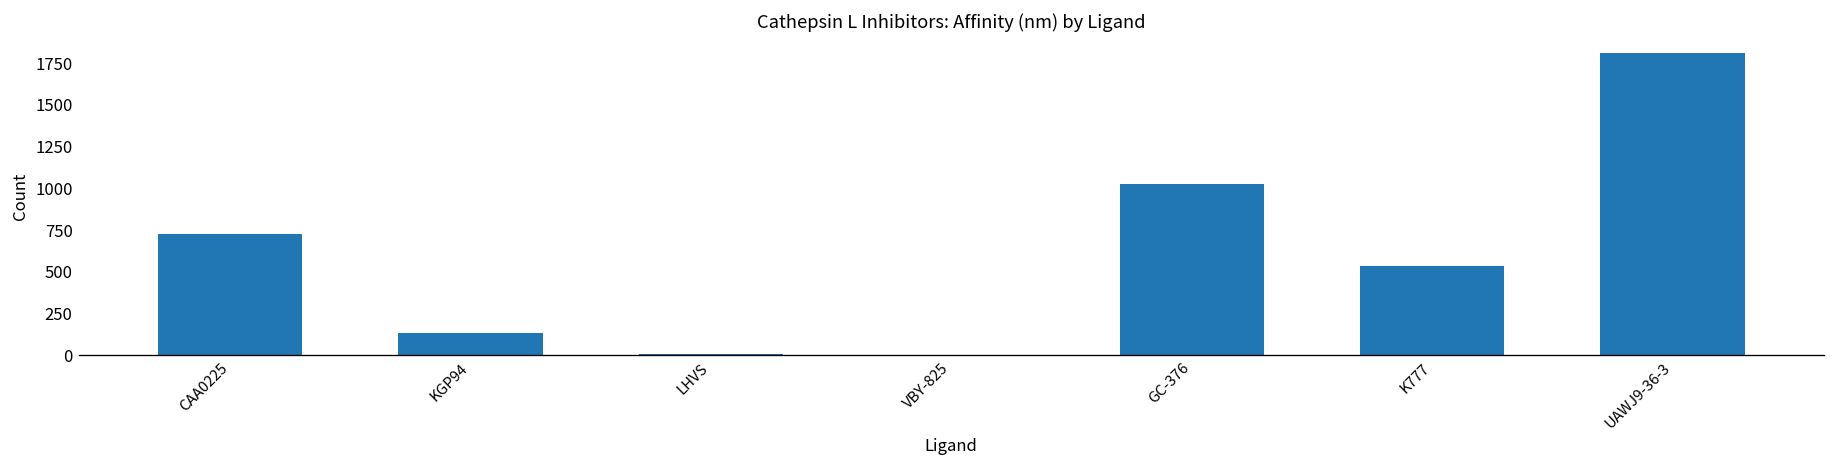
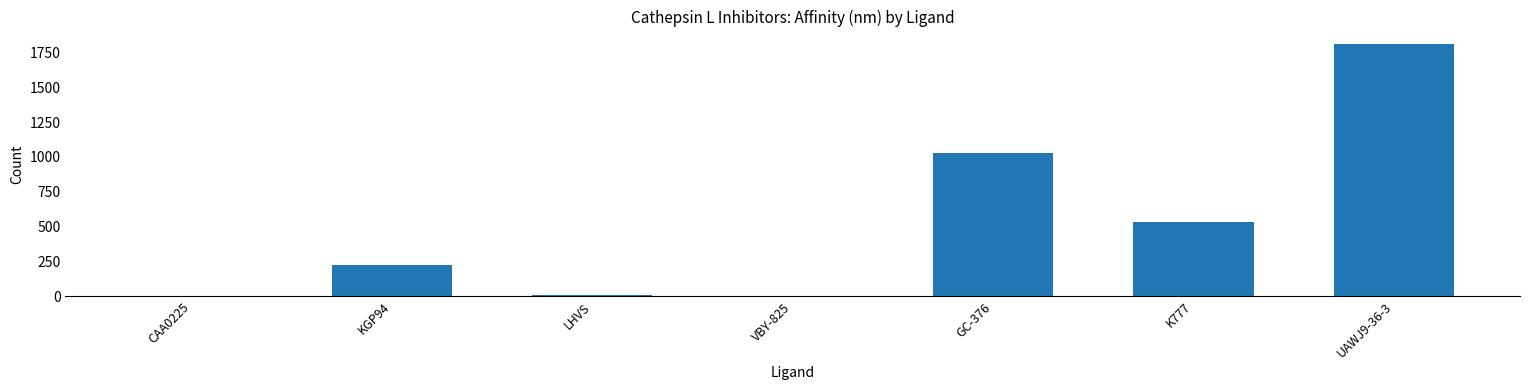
CAA0225: 720 -> 0
KGP94: 130 -> 230
